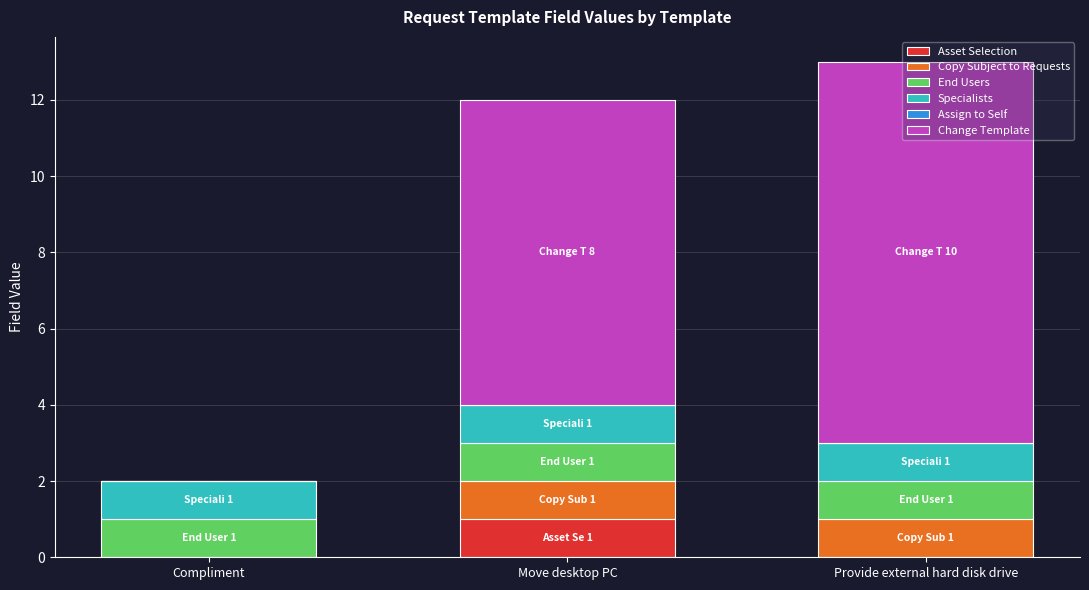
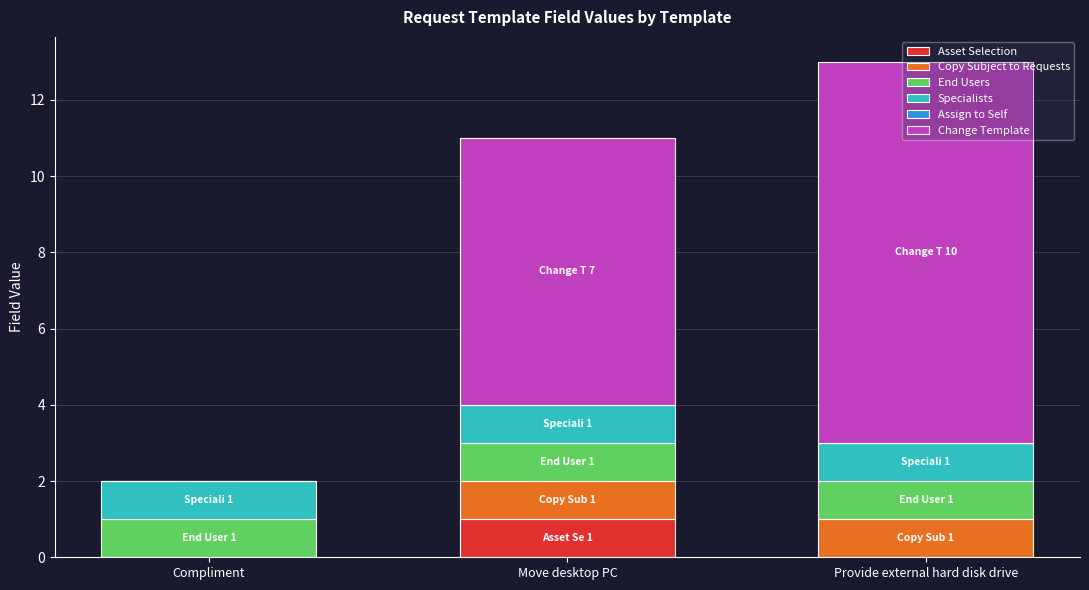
Change Template, Move desktop PC: 8 -> 7
